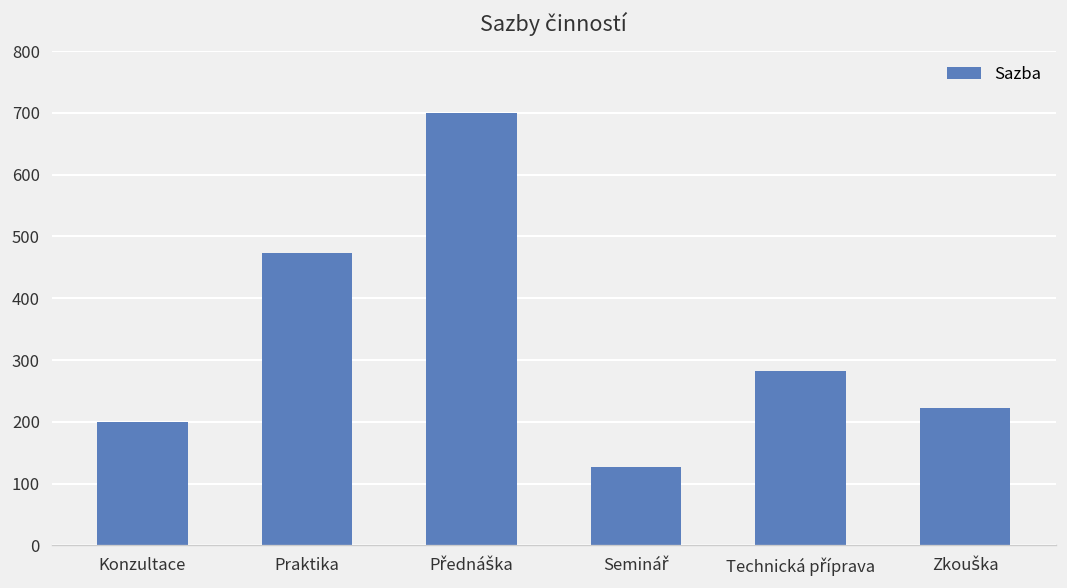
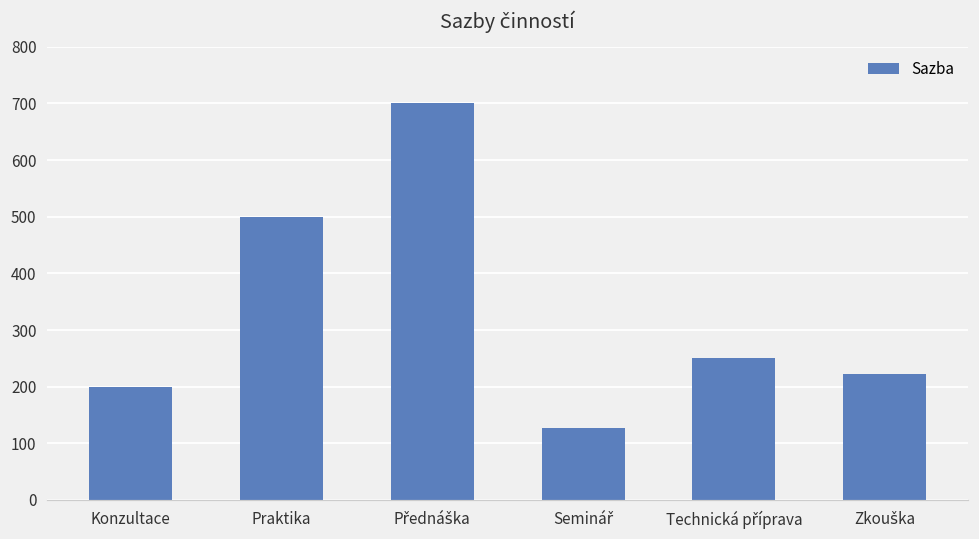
Praktika: 470 -> 500
Technická příprava: 280 -> 250
